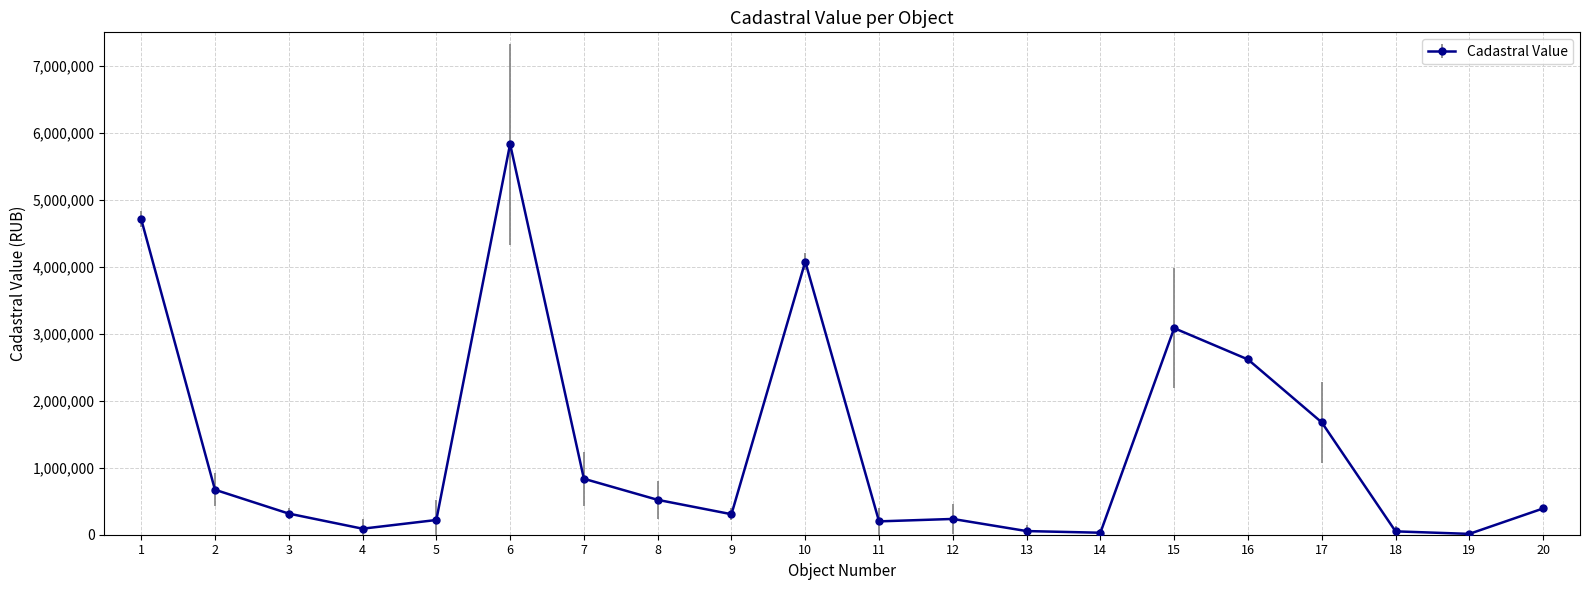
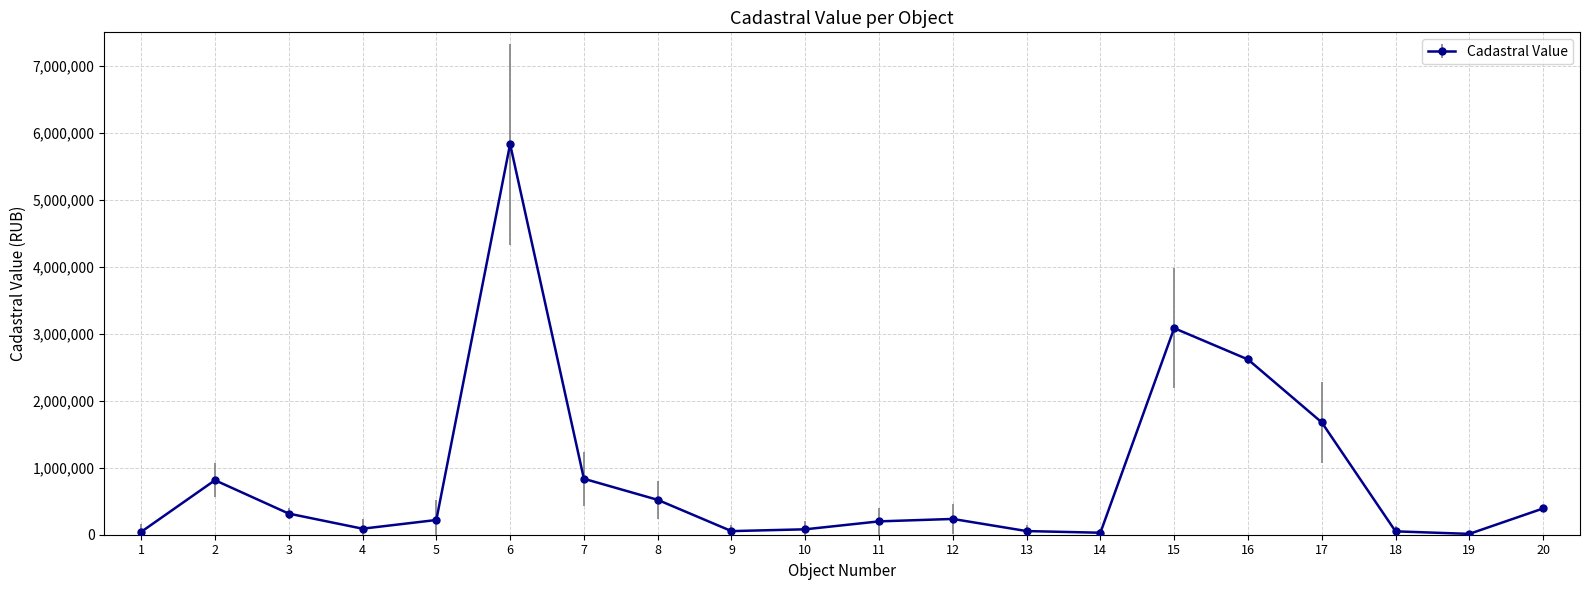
1: 4,700,000 -> 0
2: 700,000 -> 800,000
9: 300,000 -> 100,000
10: 4,100,000 -> 100,000
